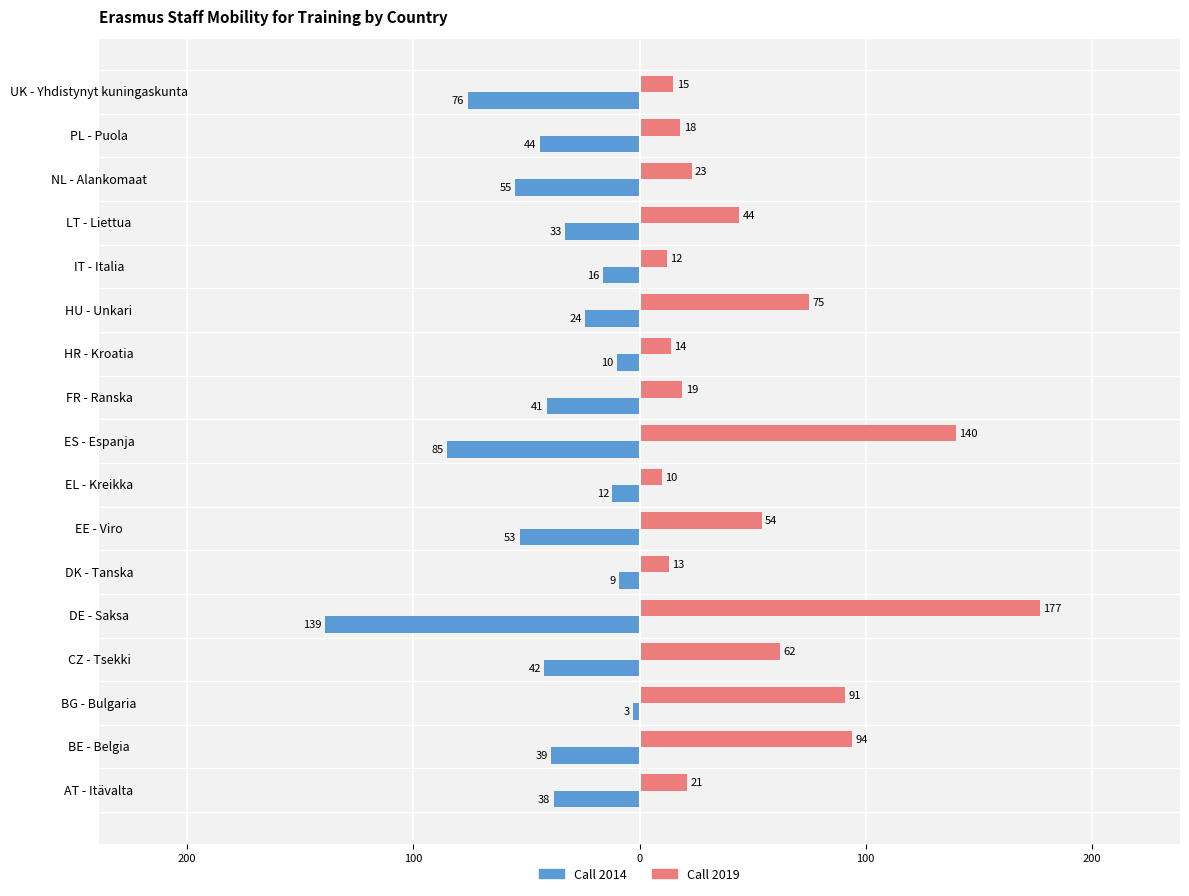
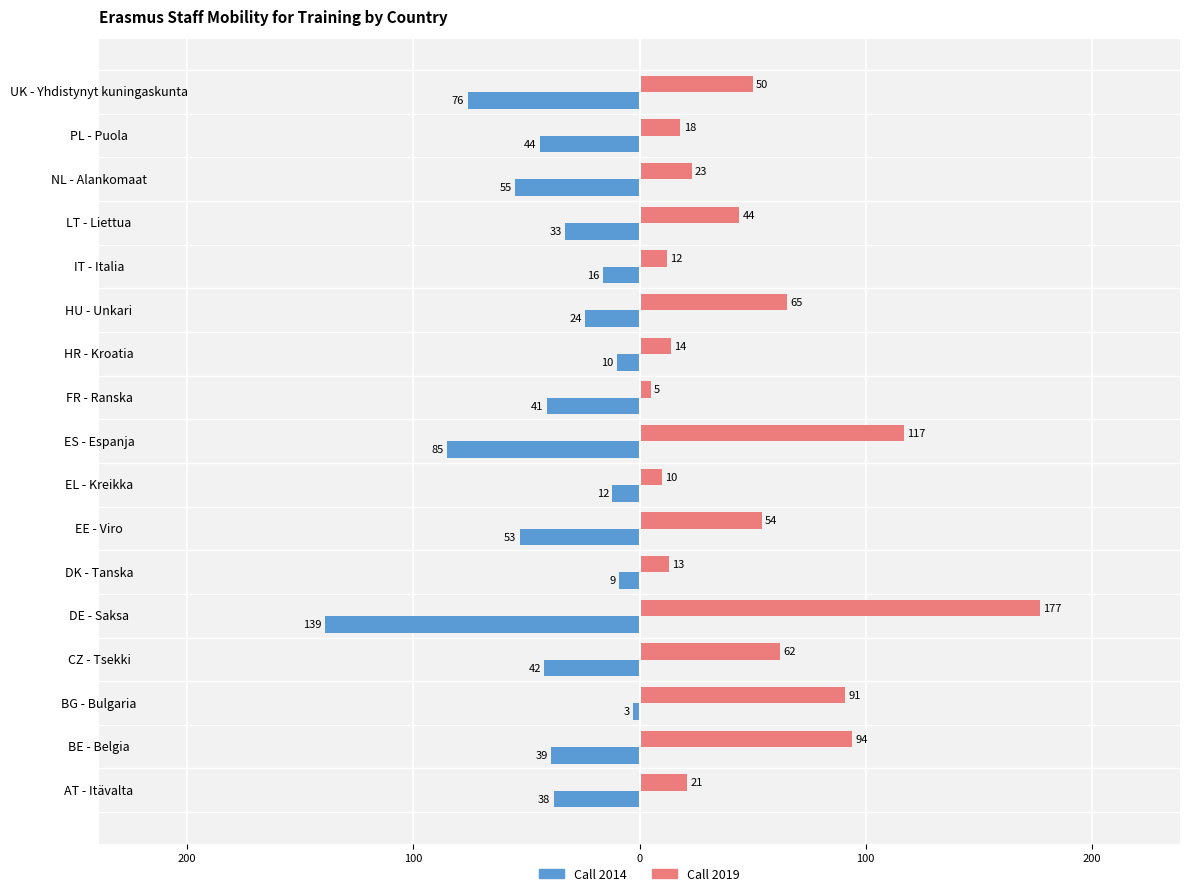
Call 2019, UK - Yhdistynyt kuningaskunta: 15 -> 50
Call 2019, HU - Unkari: 75 -> 65
Call 2019, FR - Ranska: 19 -> 5
Call 2019, ES - Espanja: 140 -> 117
